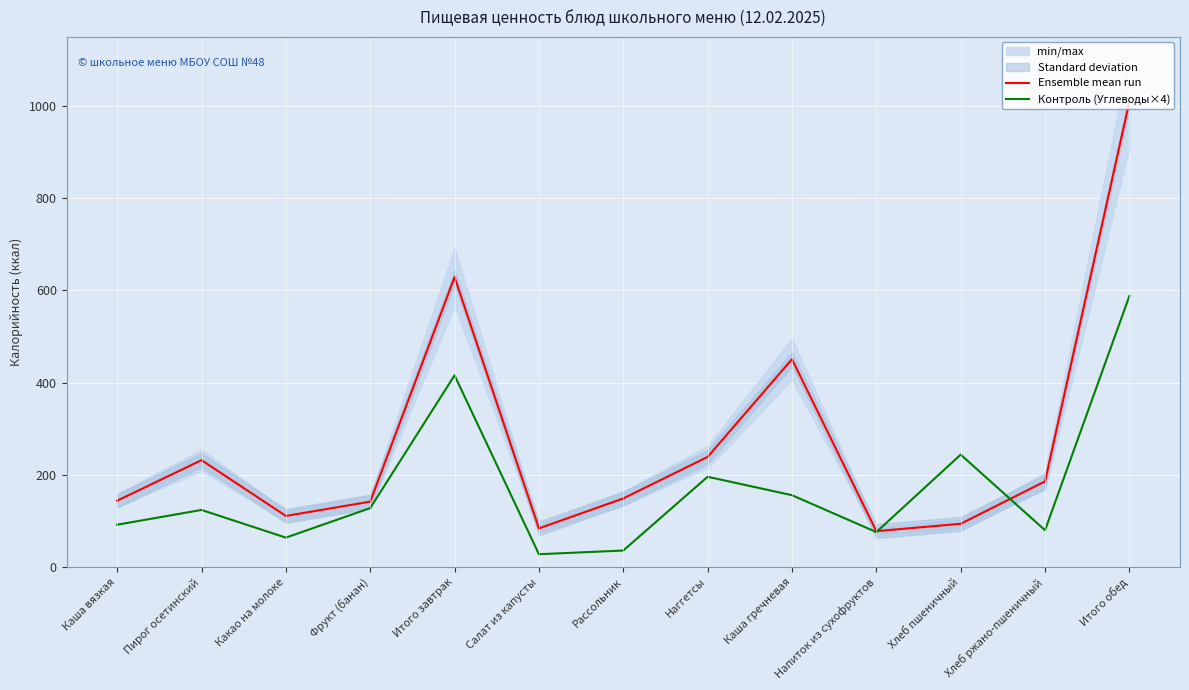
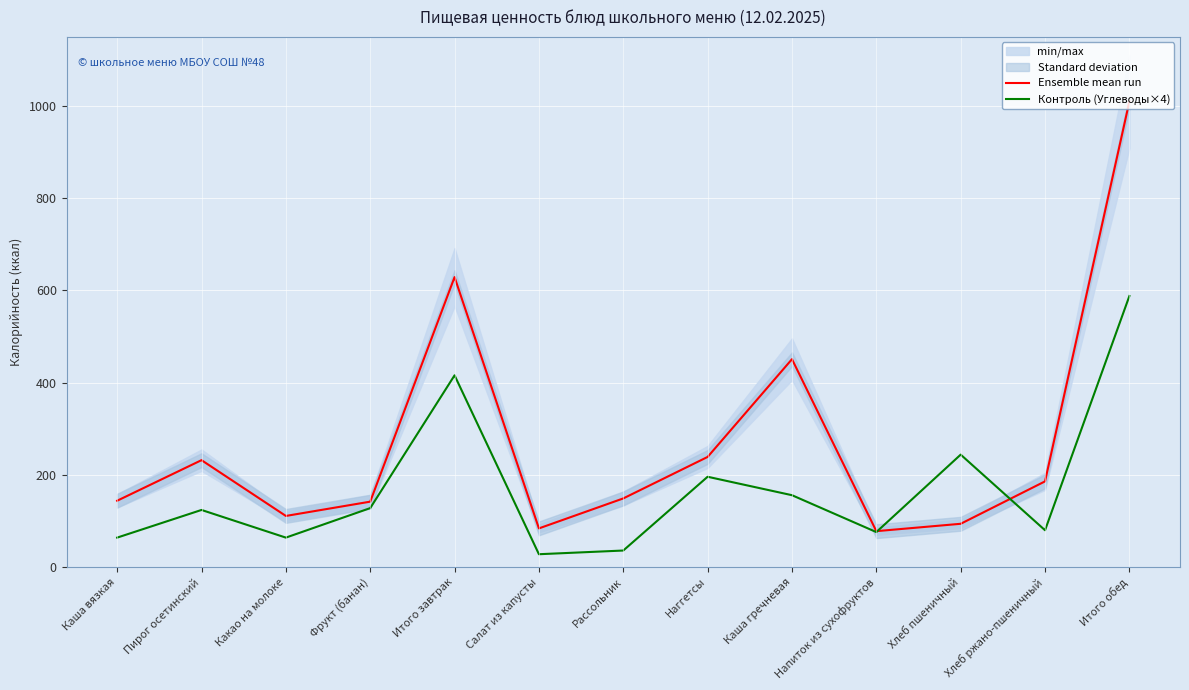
Контроль (Углеводы×4), Каша вязкая: 90 -> 60
